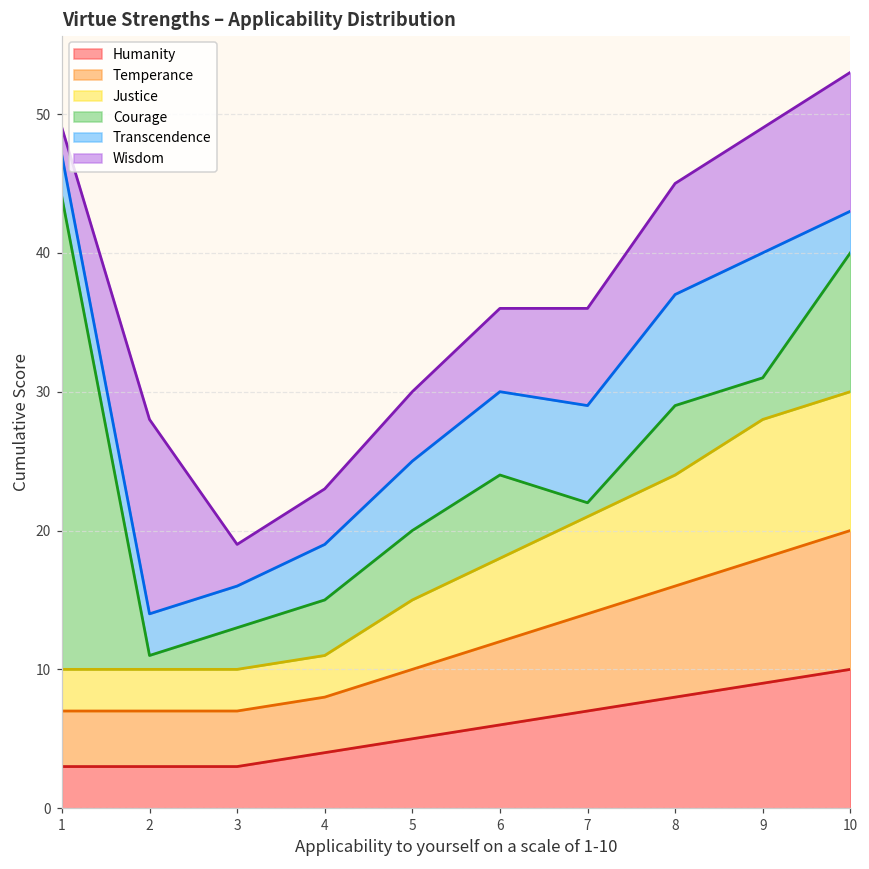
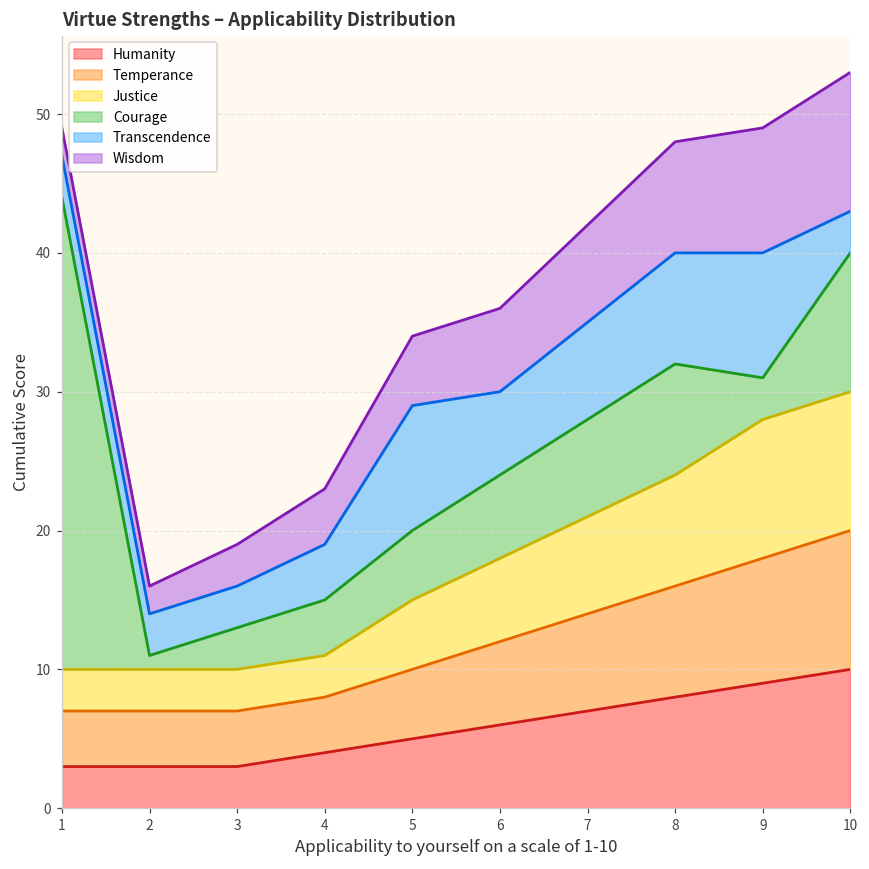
Wisdom, 2: 14 -> 2
Transcendence, 5: 5 -> 9
Courage, 7: 1 -> 7
Courage, 8: 5 -> 8
